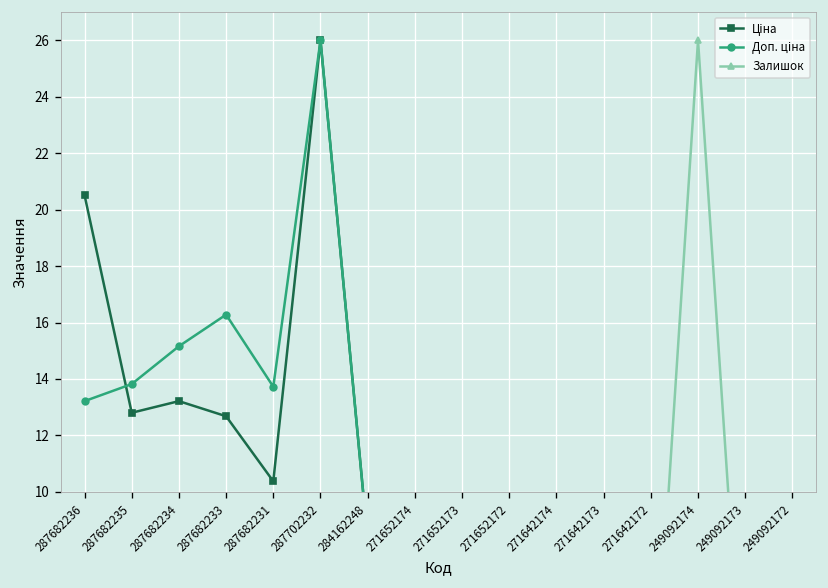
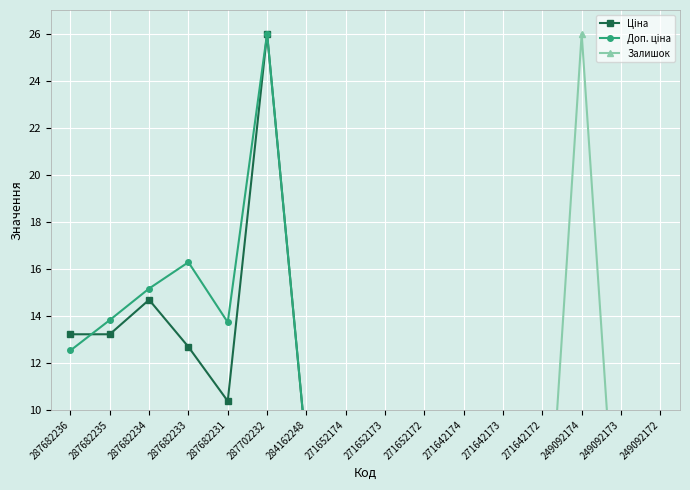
Ціна, 287682236: 20.5 -> 13.2
Доп. ціна, 287682236: 13.2 -> 12.5
Ціна, 287682235: 12.8 -> 13.2
Ціна, 287682234: 13.2 -> 14.7
